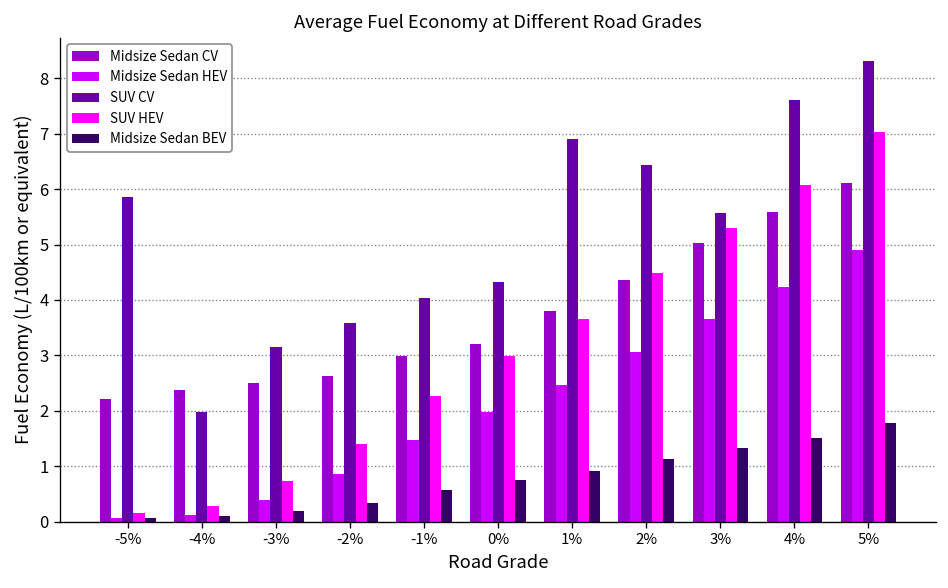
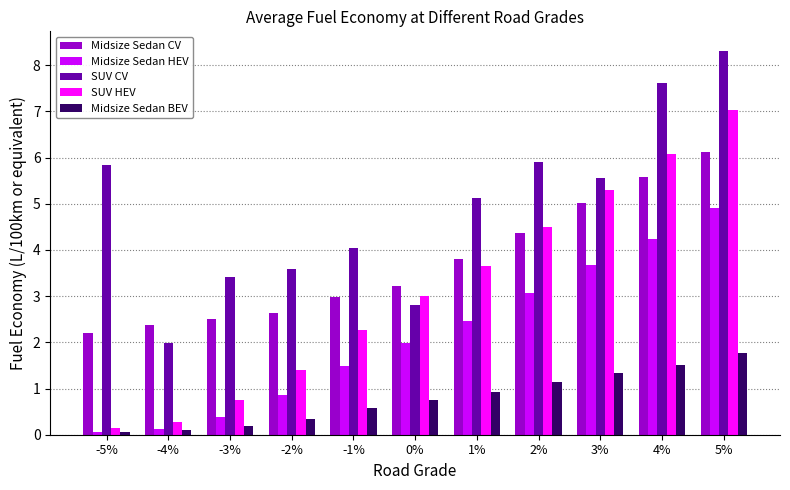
SUV CV, -3%: 3.1 -> 3.4
SUV CV, 0%: 4.3 -> 2.8
SUV CV, 1%: 6.9 -> 5.1
SUV CV, 2%: 6.4 -> 5.9
